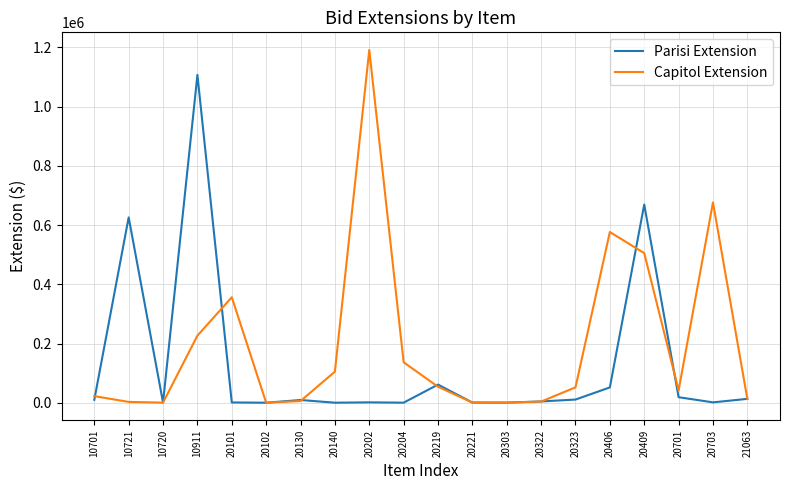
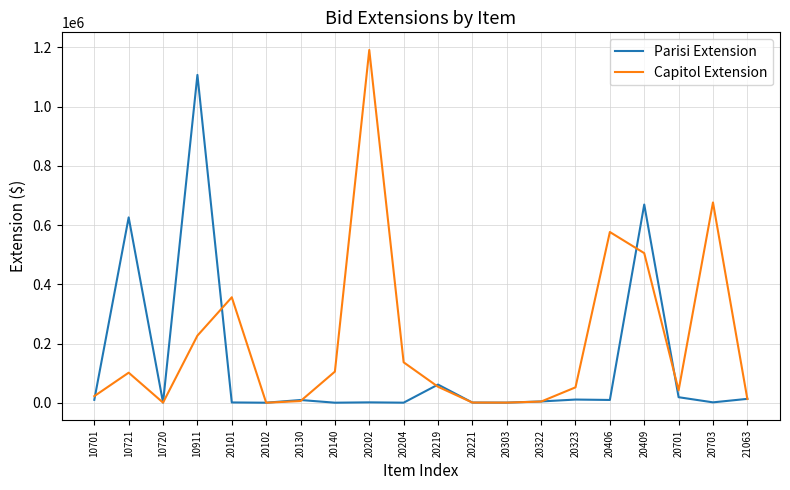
Capitol Extension, 10721: 0 -> 100000
Parisi Extension, 20406: 50000 -> 10000
